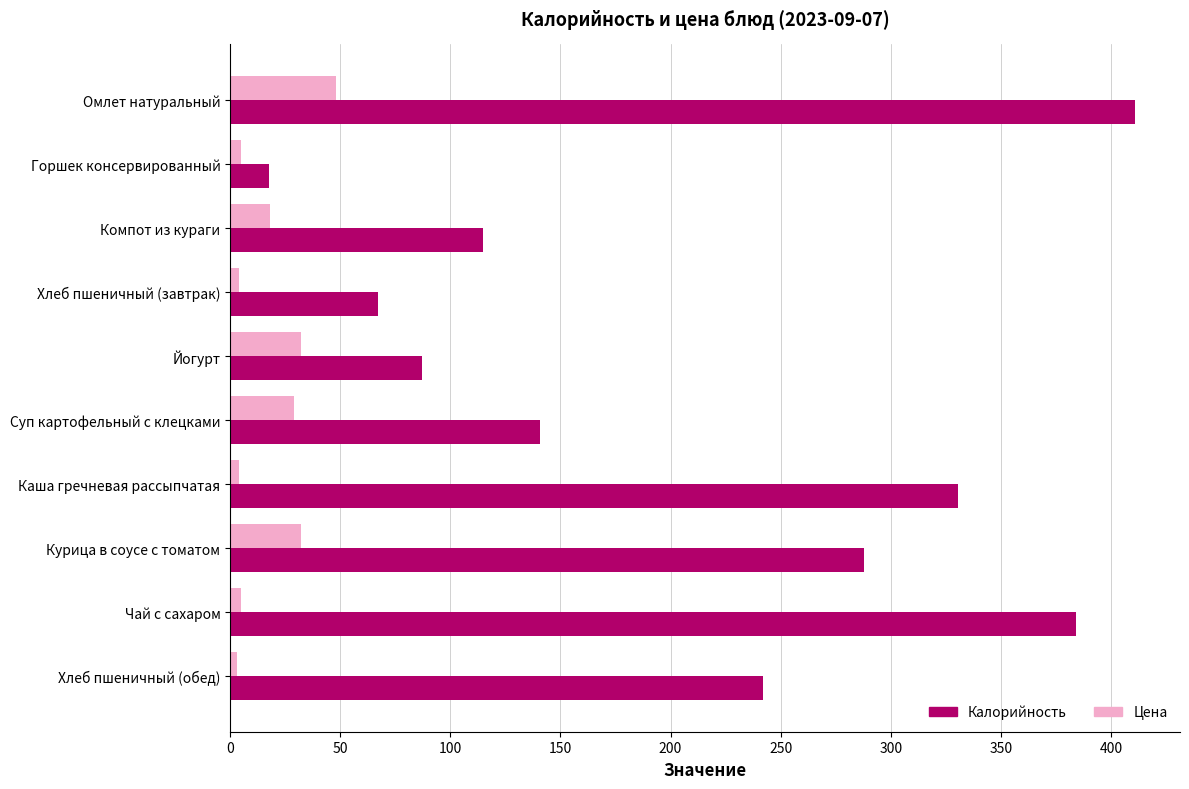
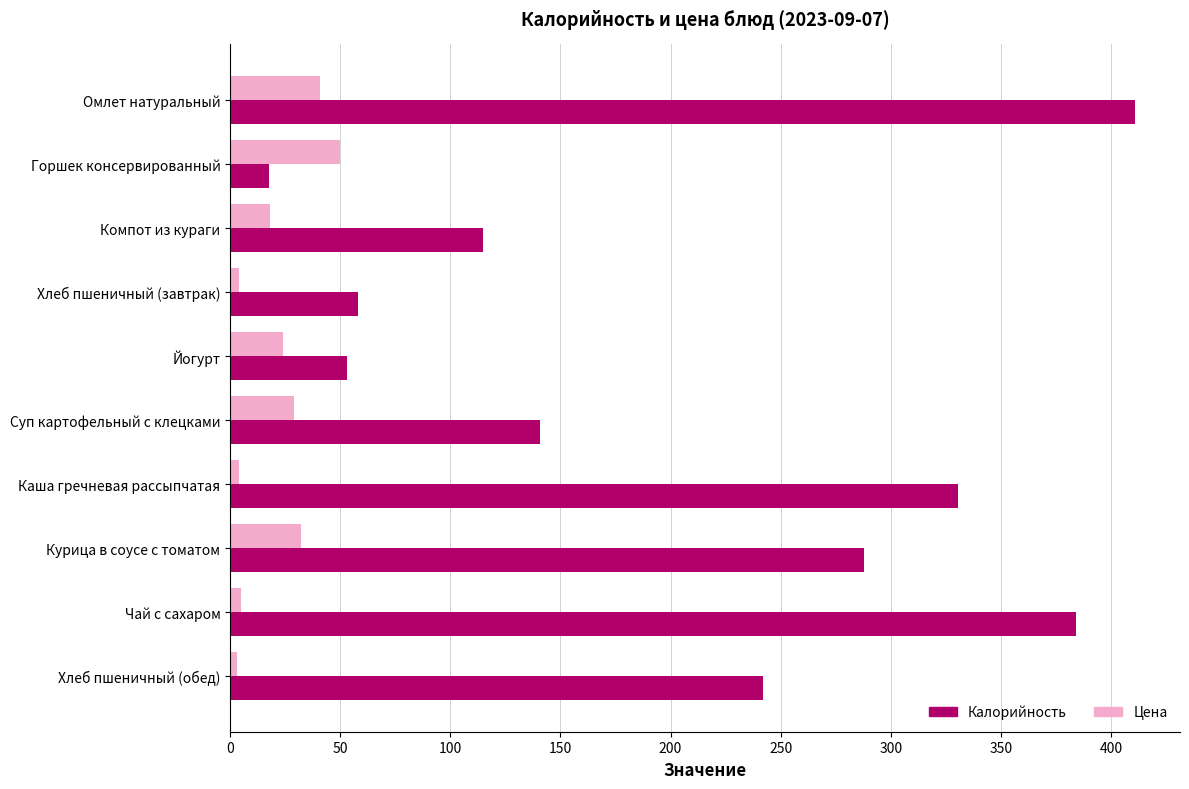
Цена, Омлет натуральный: 48 -> 41
Цена, Горшек консервированный: 5 -> 50
Калорийность, Хлеб пшеничный (завтрак): 67 -> 58
Цена, Йогурт: 32 -> 24
Калорийность, Йогурт: 87 -> 53
